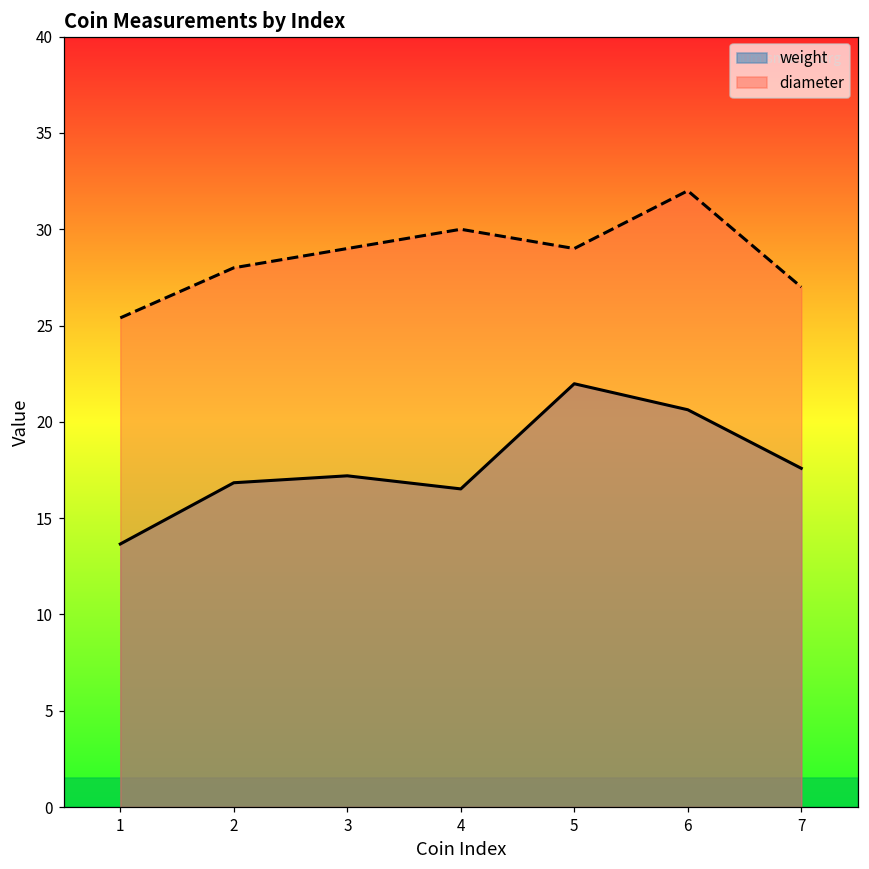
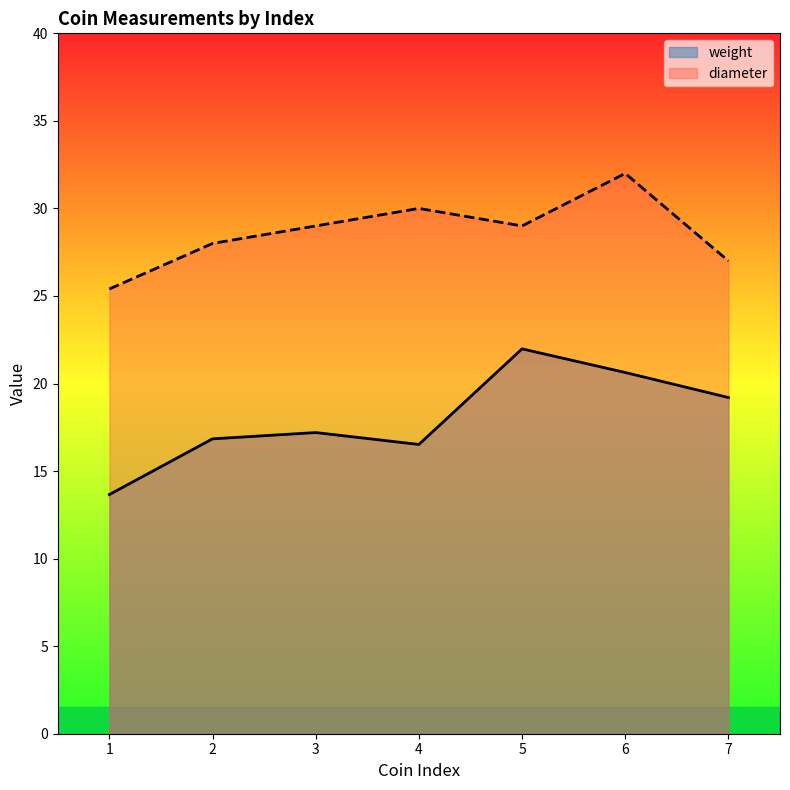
weight, 7: 17.6 -> 19.2
